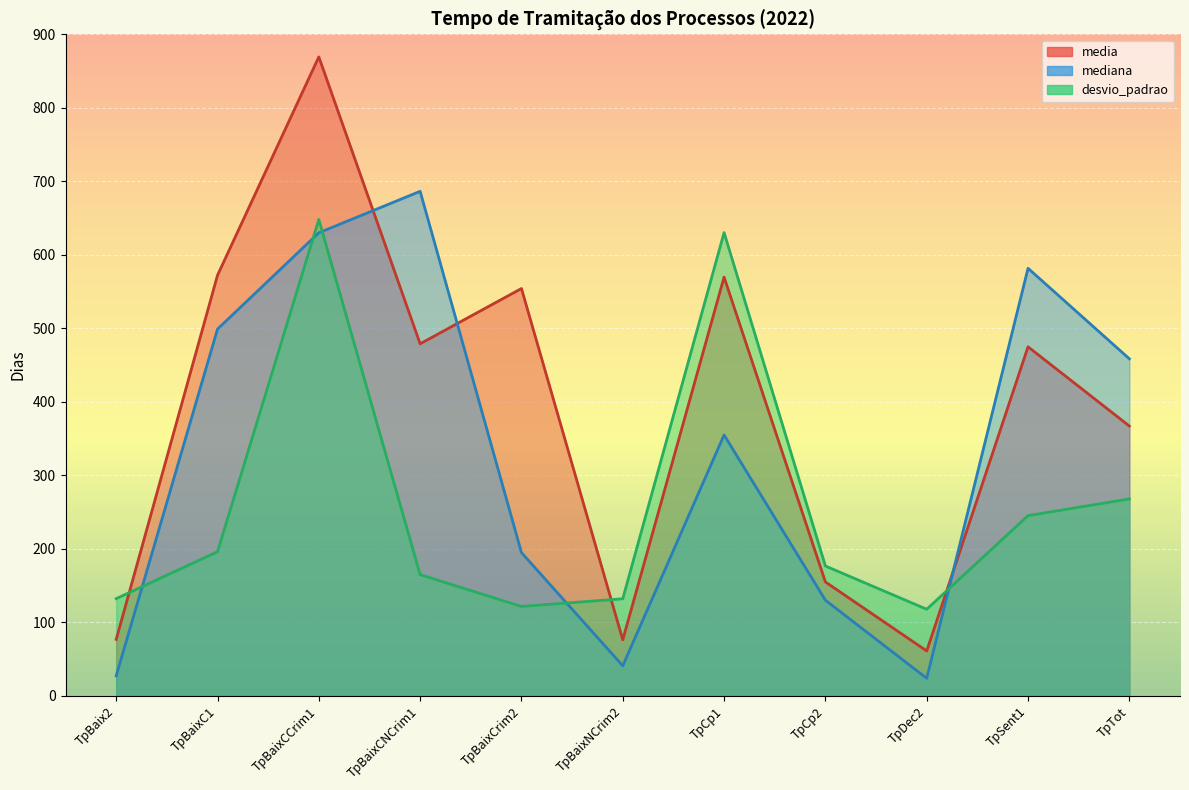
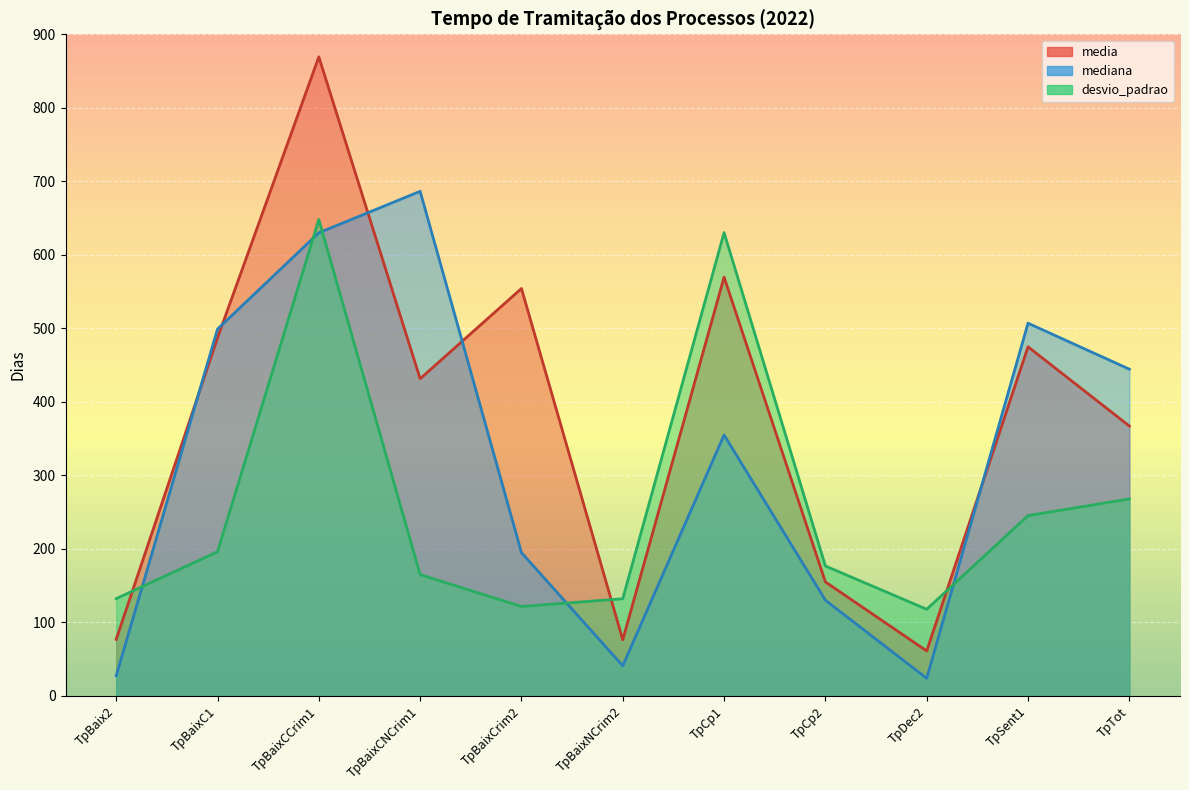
media, TpBaixC1: 570 -> 490
media, TpBaixCNCrim1: 480 -> 430
mediana, TpSent1: 580 -> 510
mediana, TpTot: 460 -> 440
